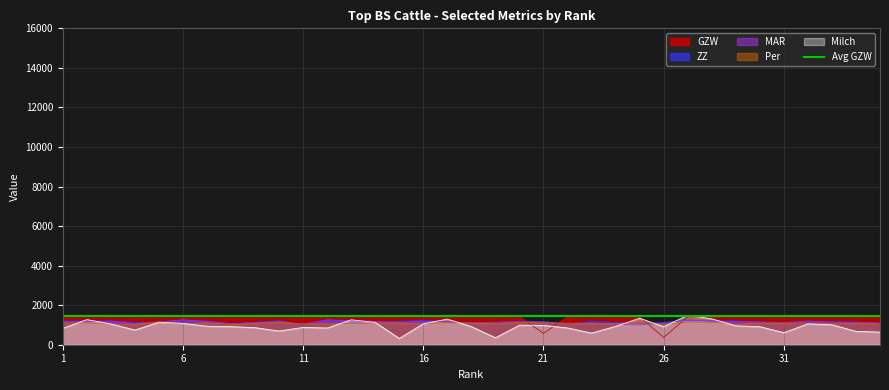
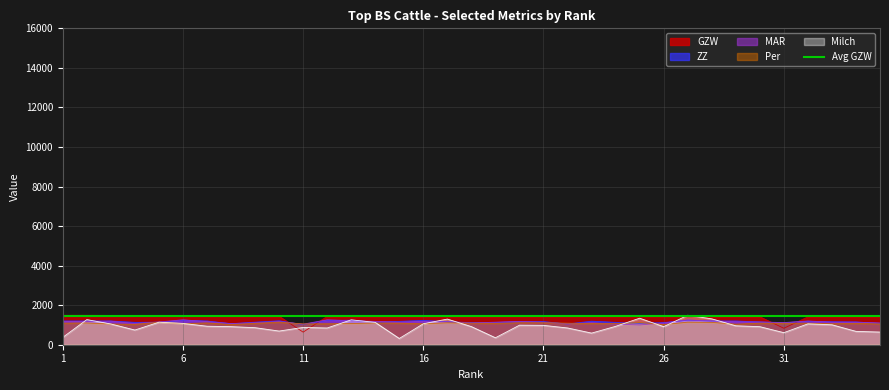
Milch, 1: 800 -> 400
GZW, 11: 1400 -> 600
GZW, 21: 600 -> 1400
GZW, 26: 400 -> 1400
GZW, 31: 1400 -> 800
